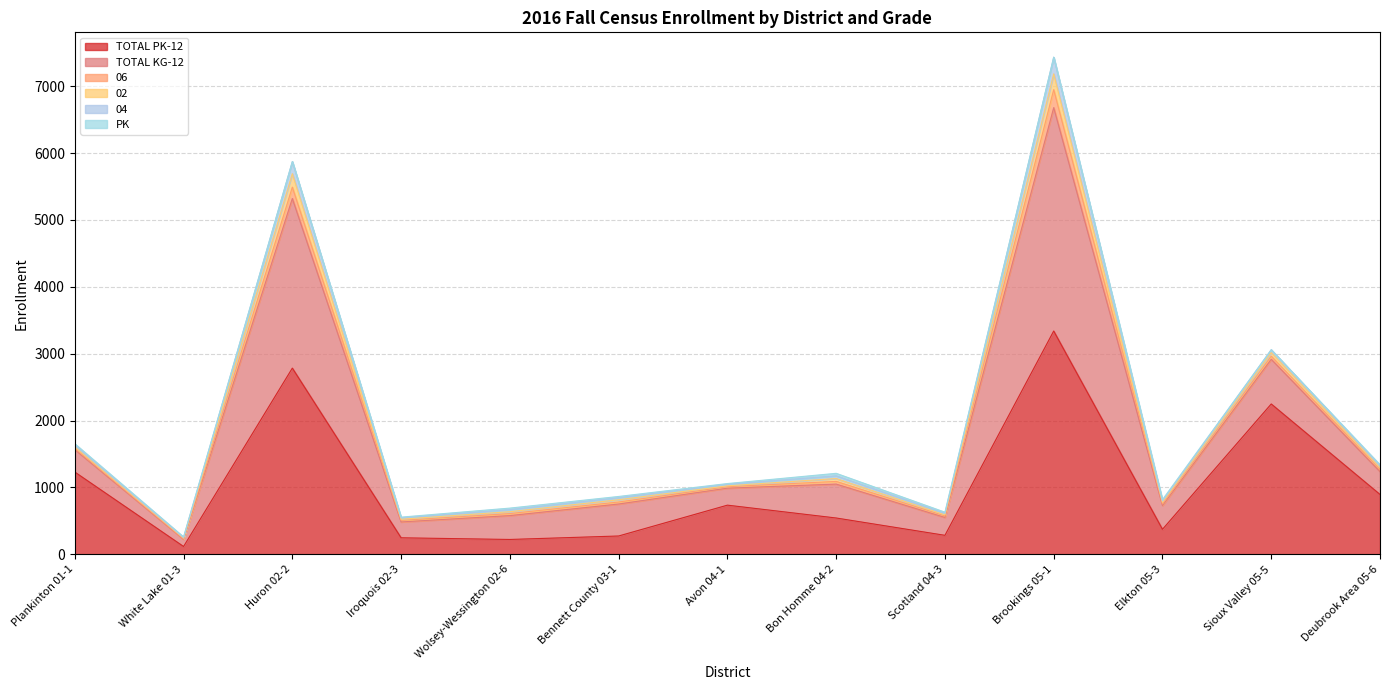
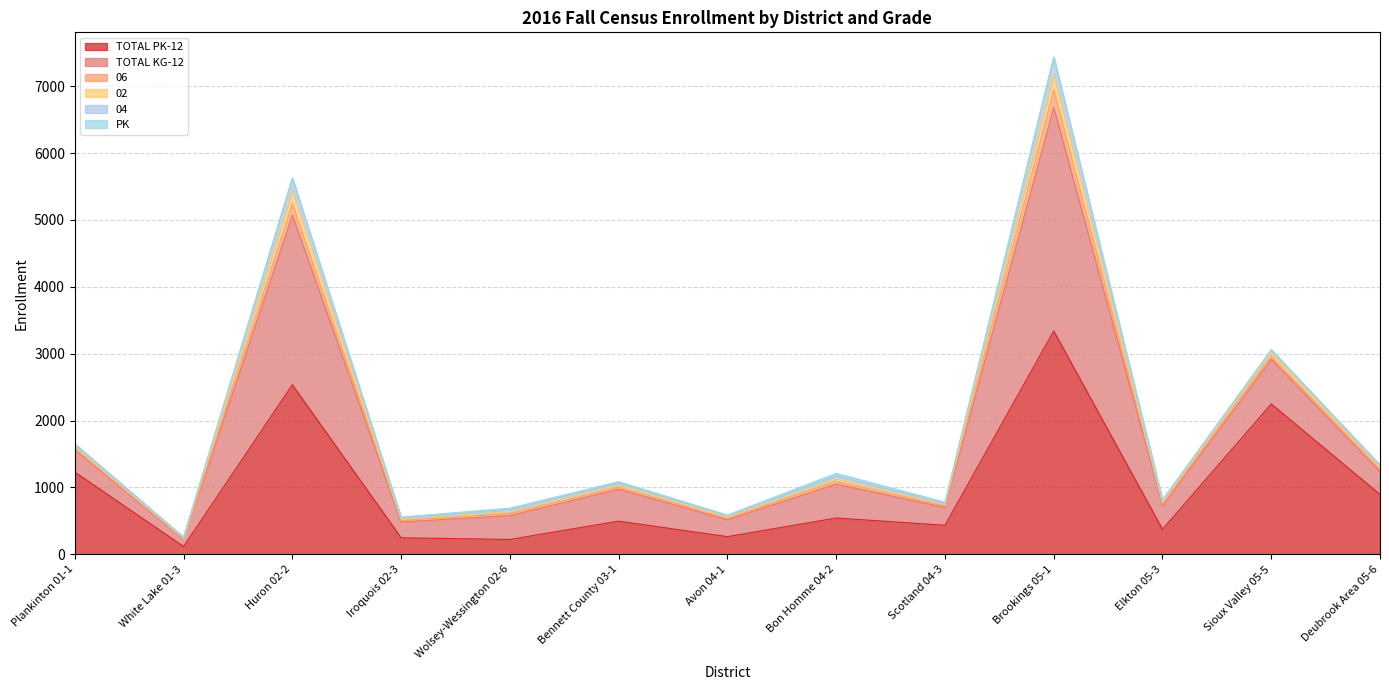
TOTAL PK-12, Huron 02-2: 2800 -> 2500
TOTAL PK-12, Bennett County 03-1: 300 -> 500
TOTAL PK-12, Avon 04-1: 700 -> 300
TOTAL PK-12, Scotland 04-3: 300 -> 400
